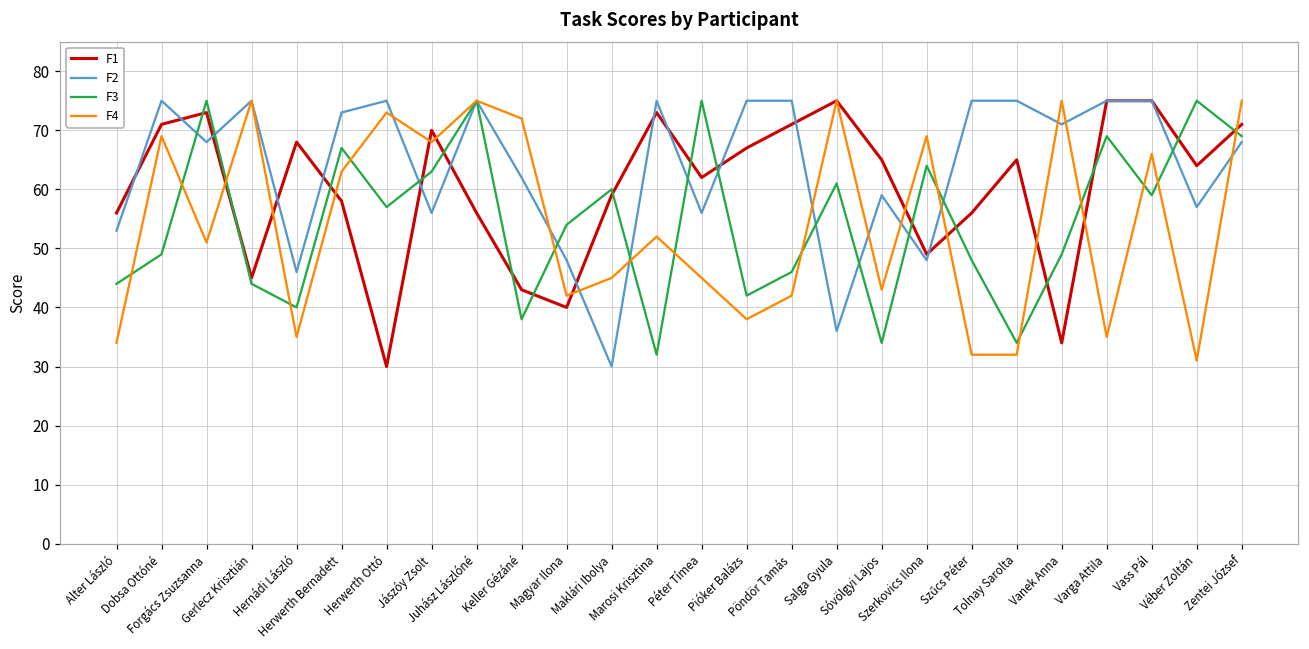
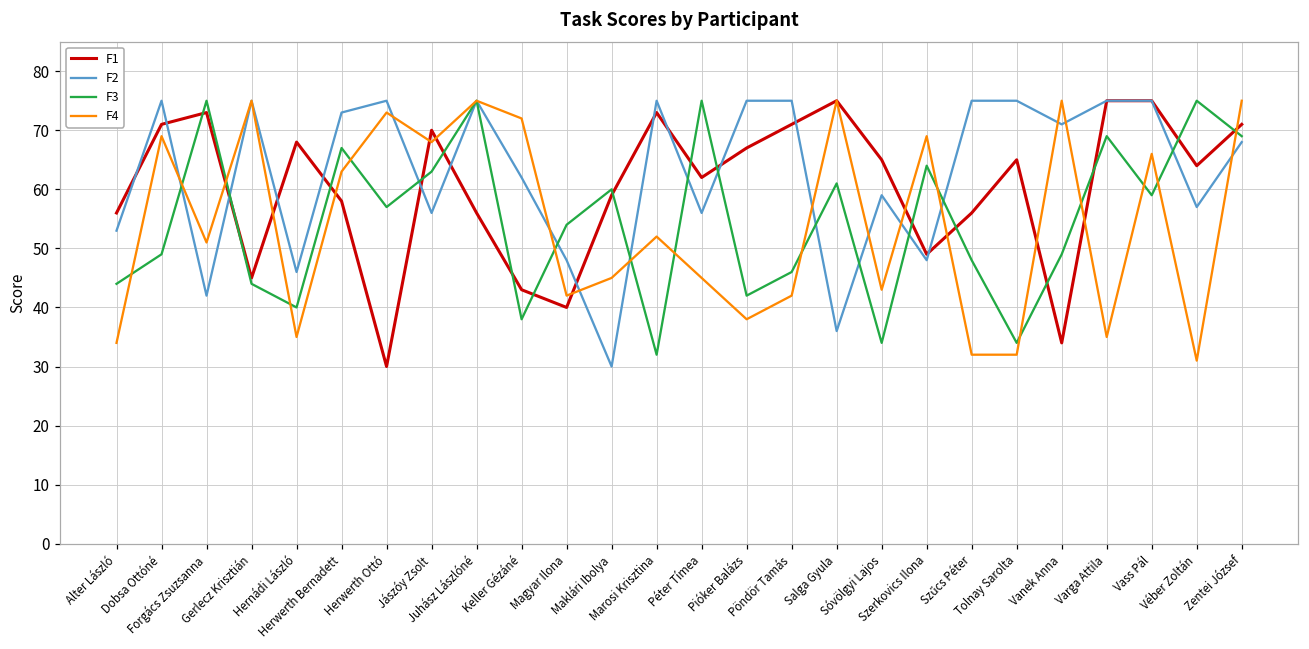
F2, Forgács Zsuzsanna: 68 -> 42
